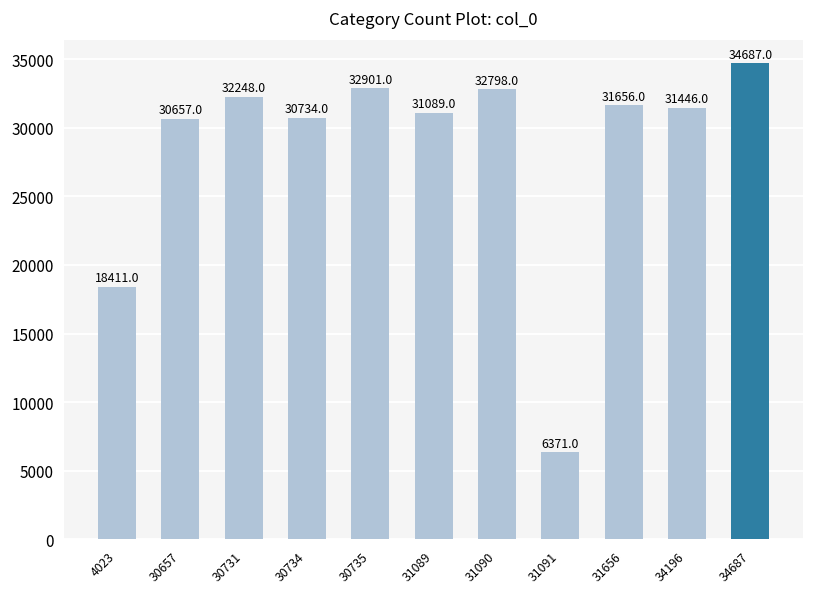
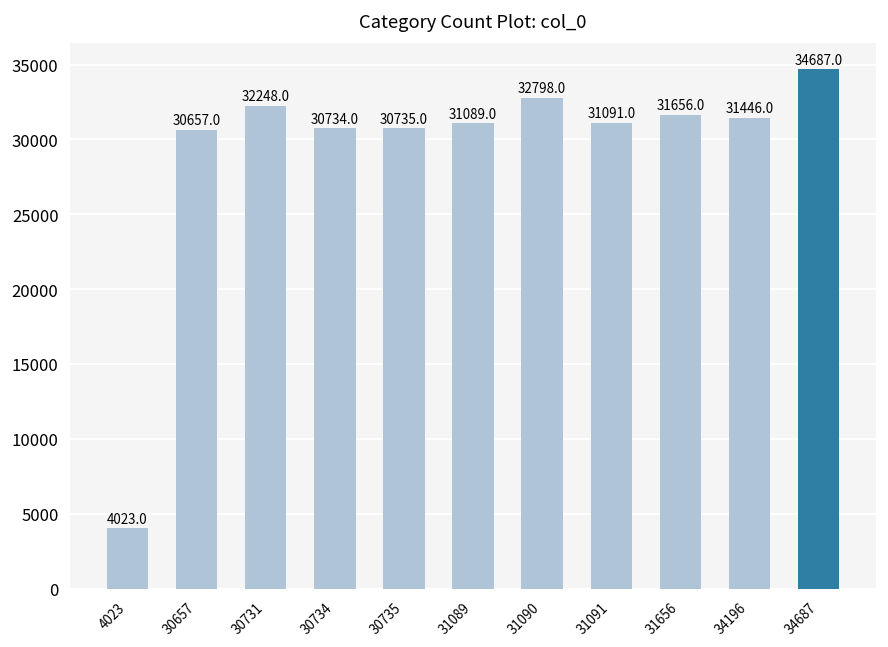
4023: 18411.0 -> 4023.0
30735: 32901.0 -> 30735.0
31091: 6371.0 -> 31091.0
